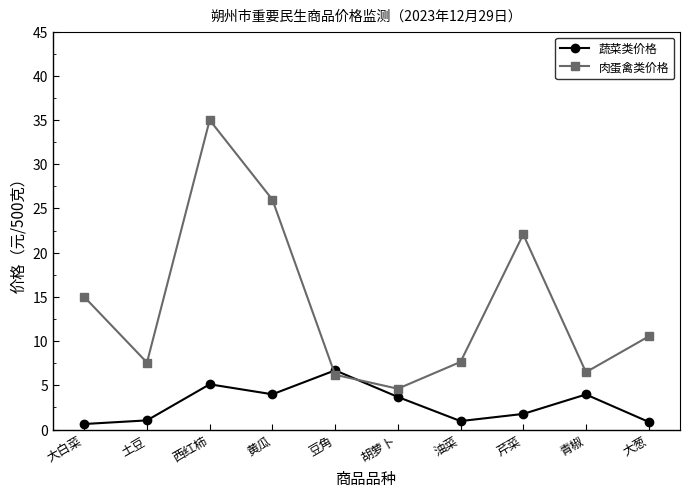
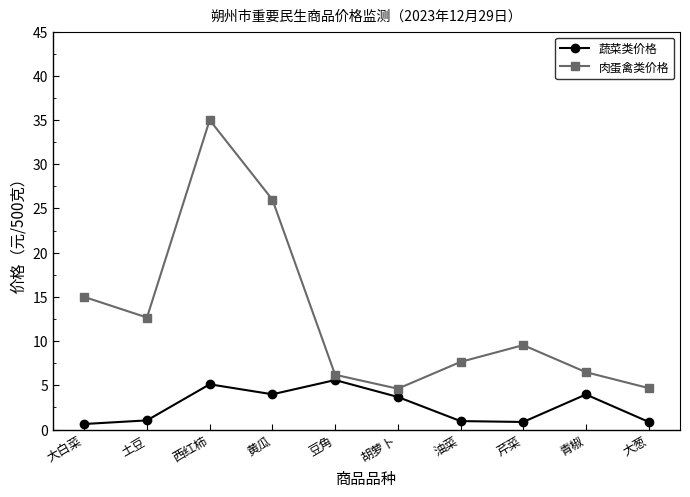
肉蛋禽类价格, 土豆: 8 -> 13
蔬菜类价格, 豆角: 7 -> 6
蔬菜类价格, 芹菜: 2 -> 1
肉蛋禽类价格, 芹菜: 22 -> 10
肉蛋禽类价格, 大葱: 11 -> 5
